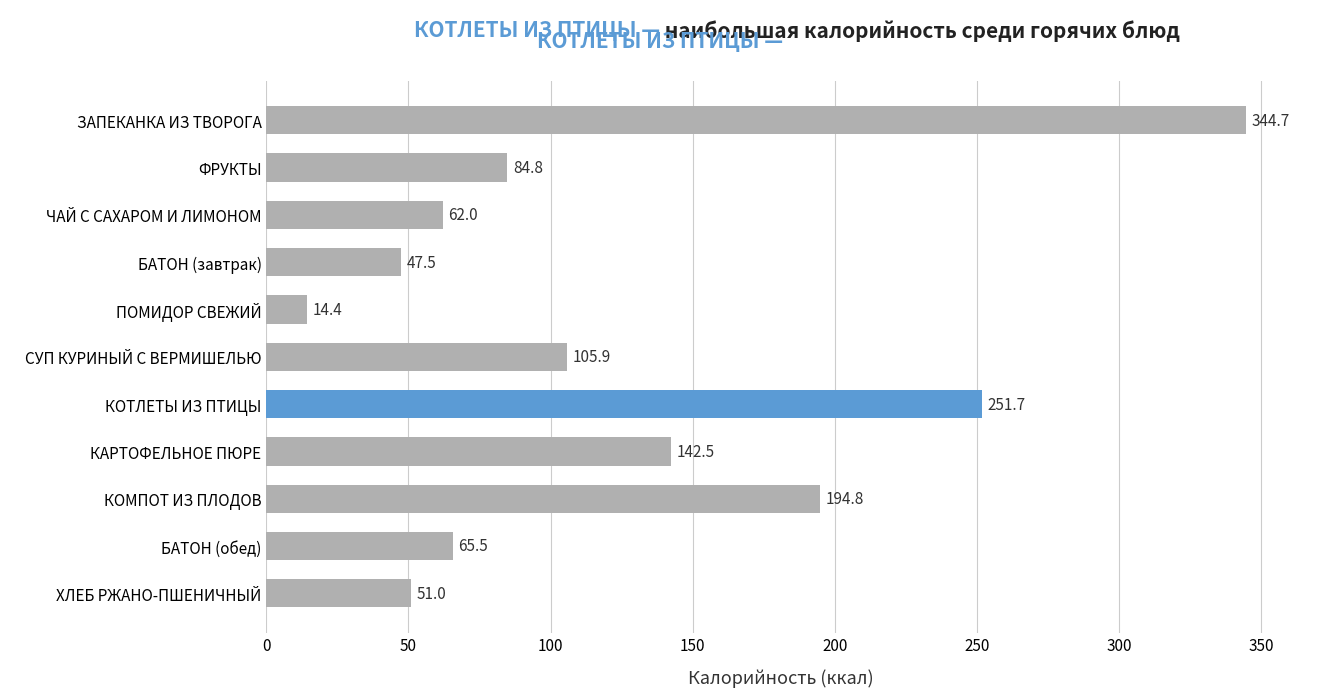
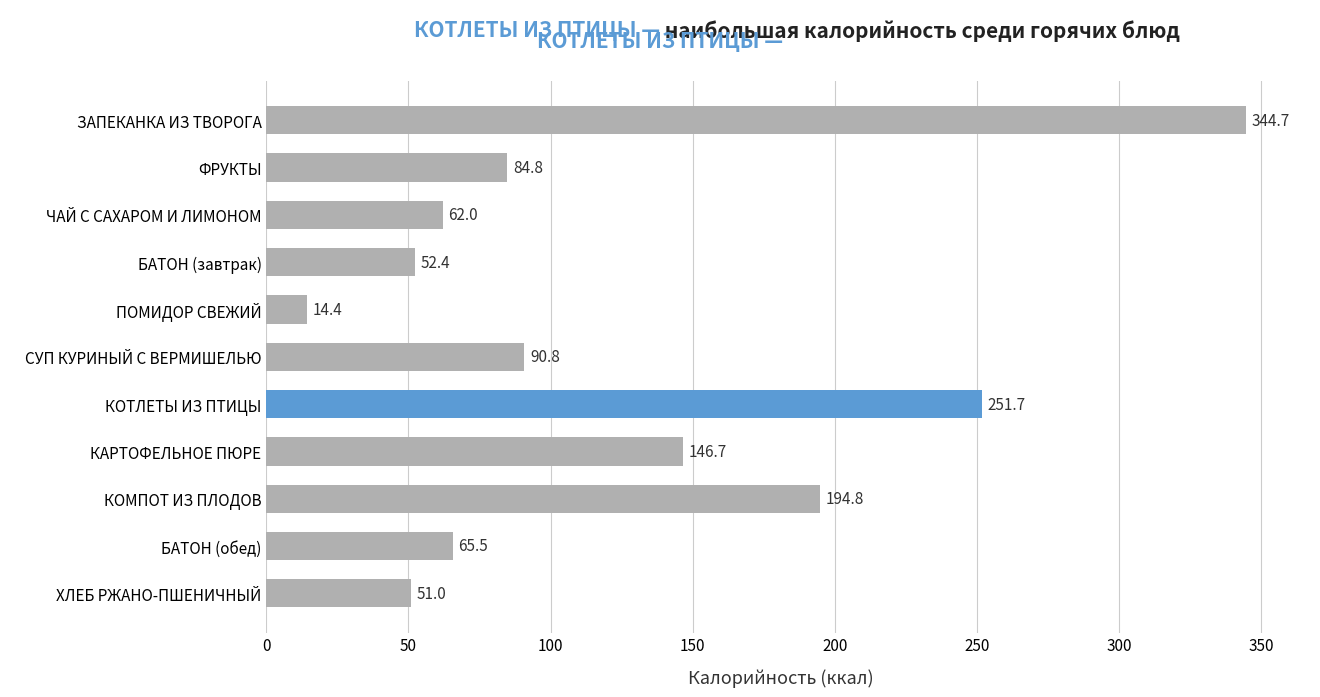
БАТОН (завтрак): 47.5 -> 52.4
СУП КУРИНЫЙ С ВЕРМИШЕЛЬЮ: 105.9 -> 90.8
КАРТОФЕЛЬНОЕ ПЮРЕ: 142.5 -> 146.7
